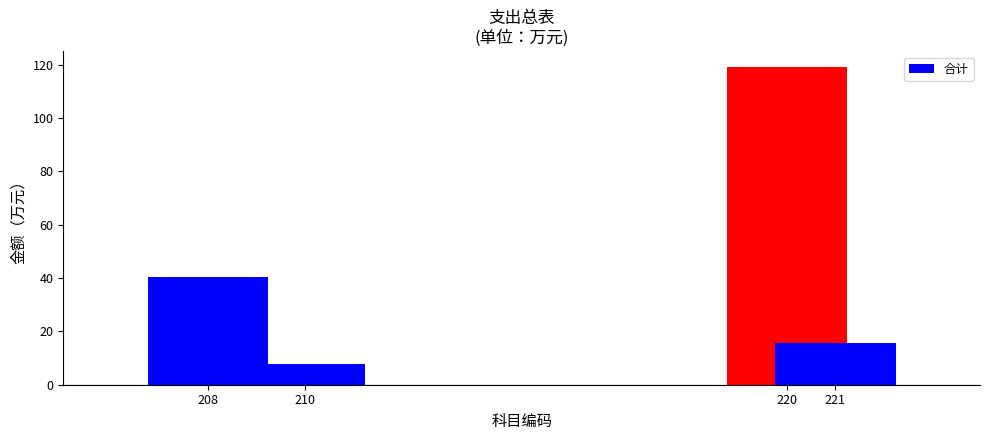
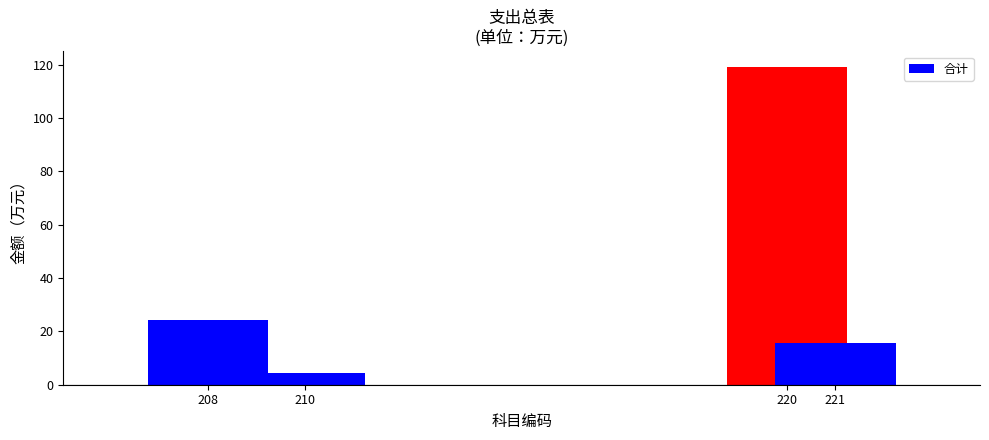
208: 40 -> 24
210: 8 -> 4
